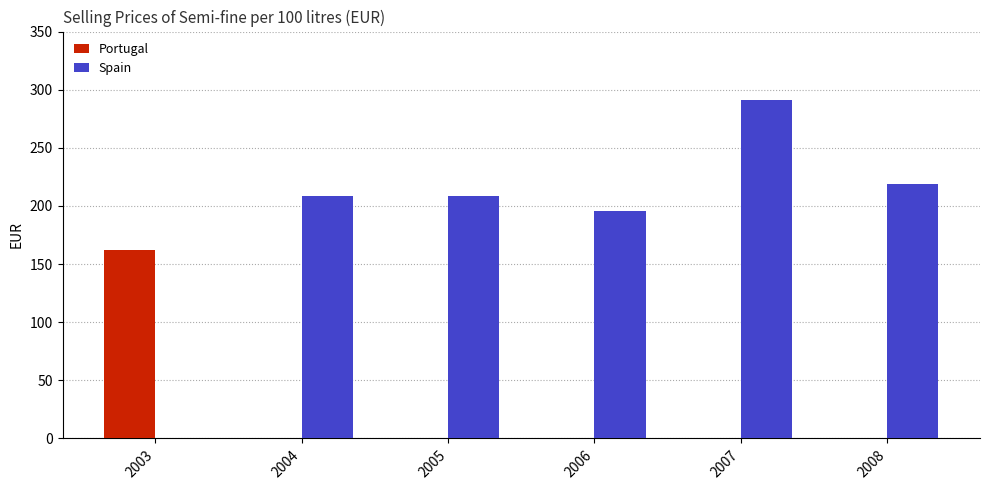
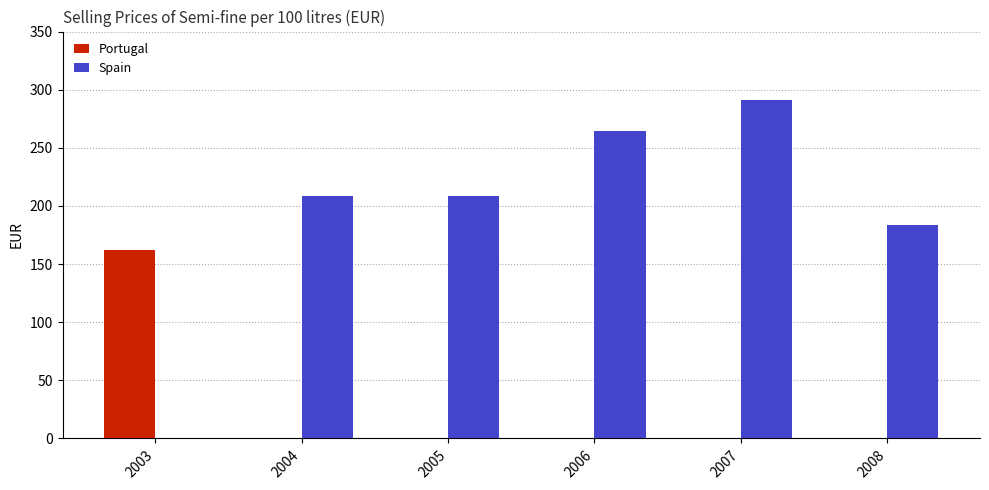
Spain, 2006: 195 -> 265
Spain, 2008: 218 -> 183
